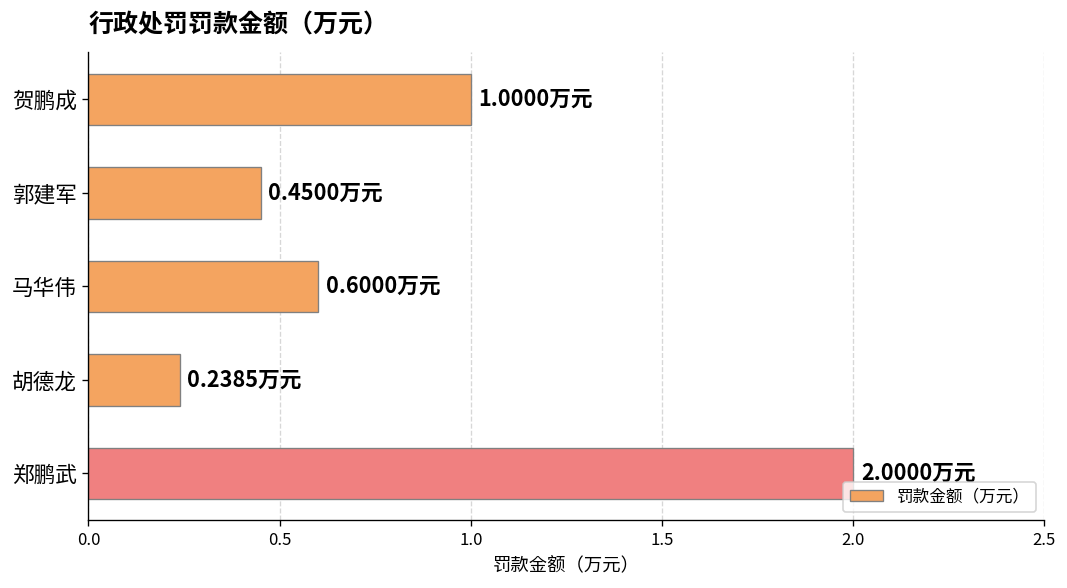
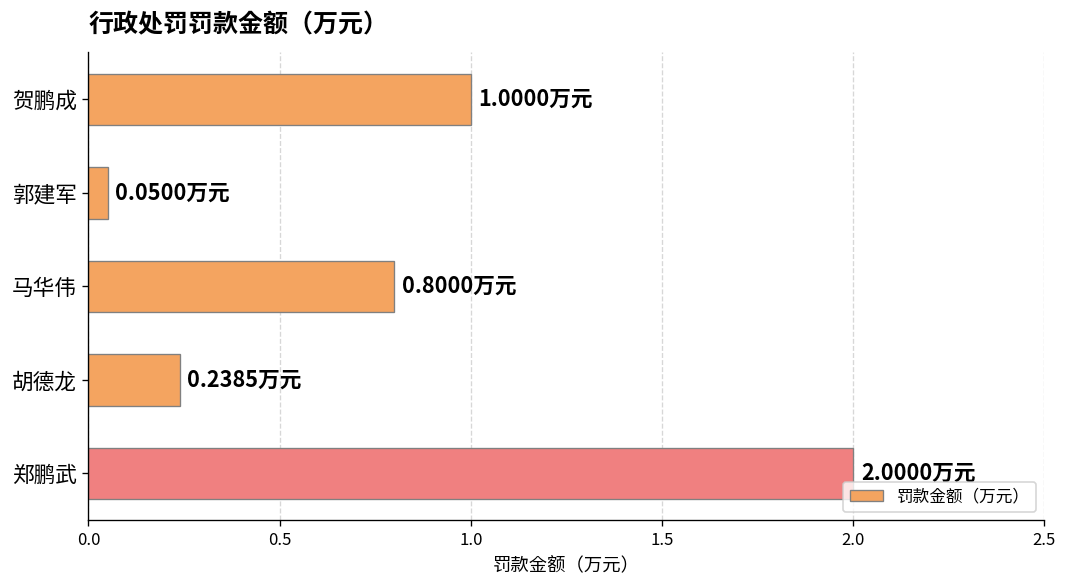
郭建军: 0.4500 -> 0.0500
马华伟: 0.6000 -> 0.8000
